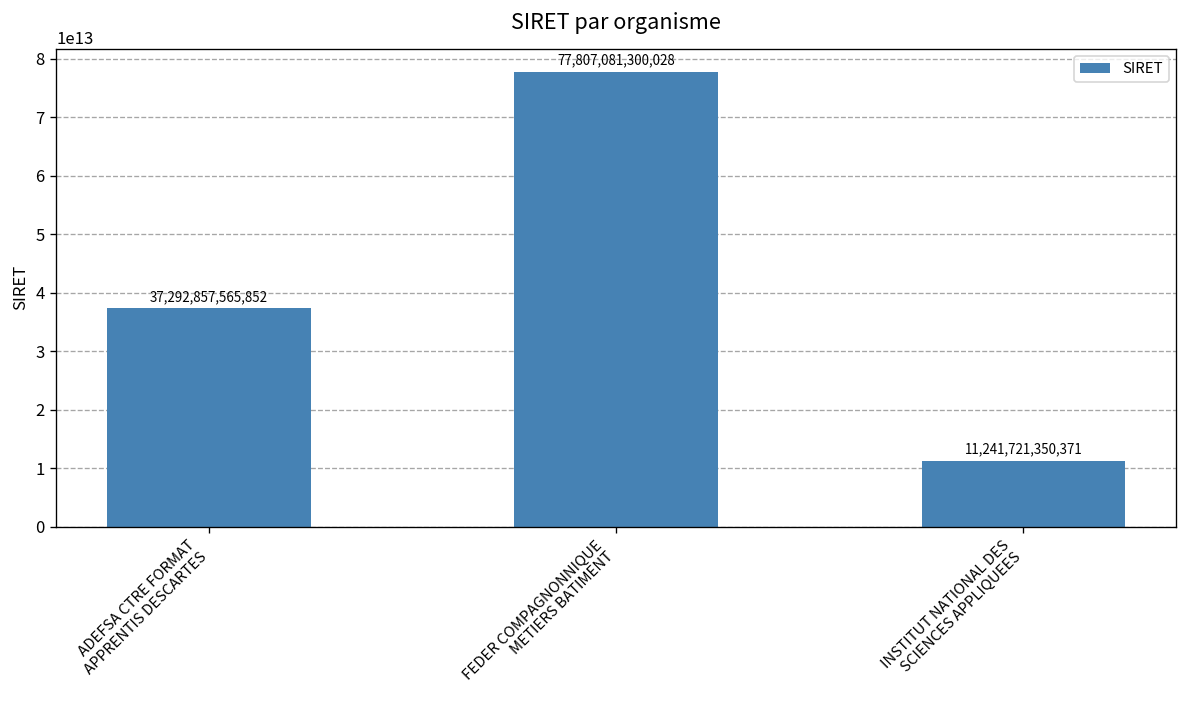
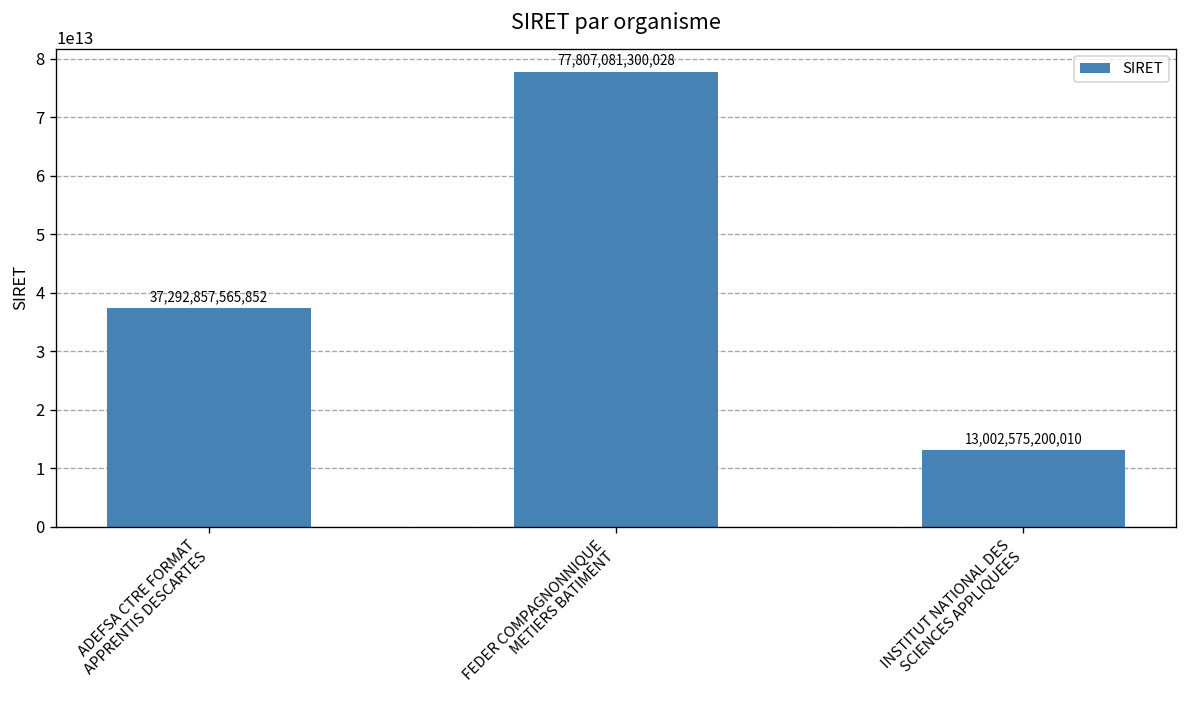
INSTITUT NATIONAL DES SCIENCES APPLIQUEES: 11,241,721,350,371 -> 13,002,575,200,010
